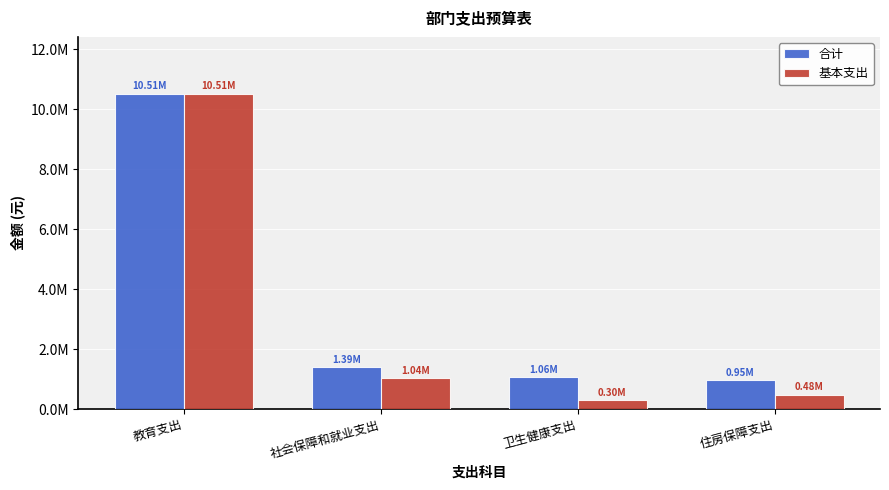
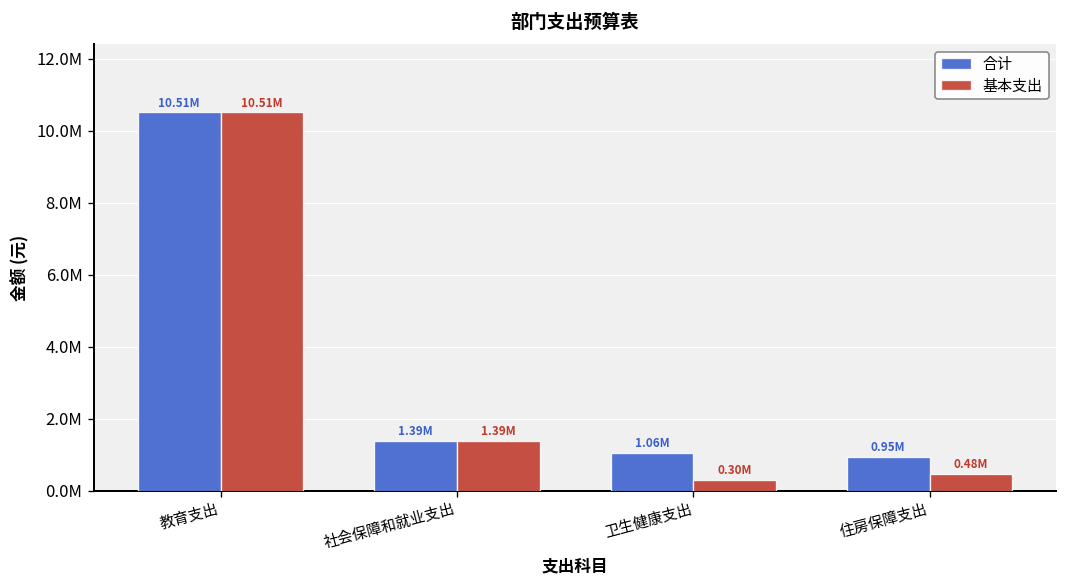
基本支出, 社会保障和就业支出: 1.04M -> 1.39M
